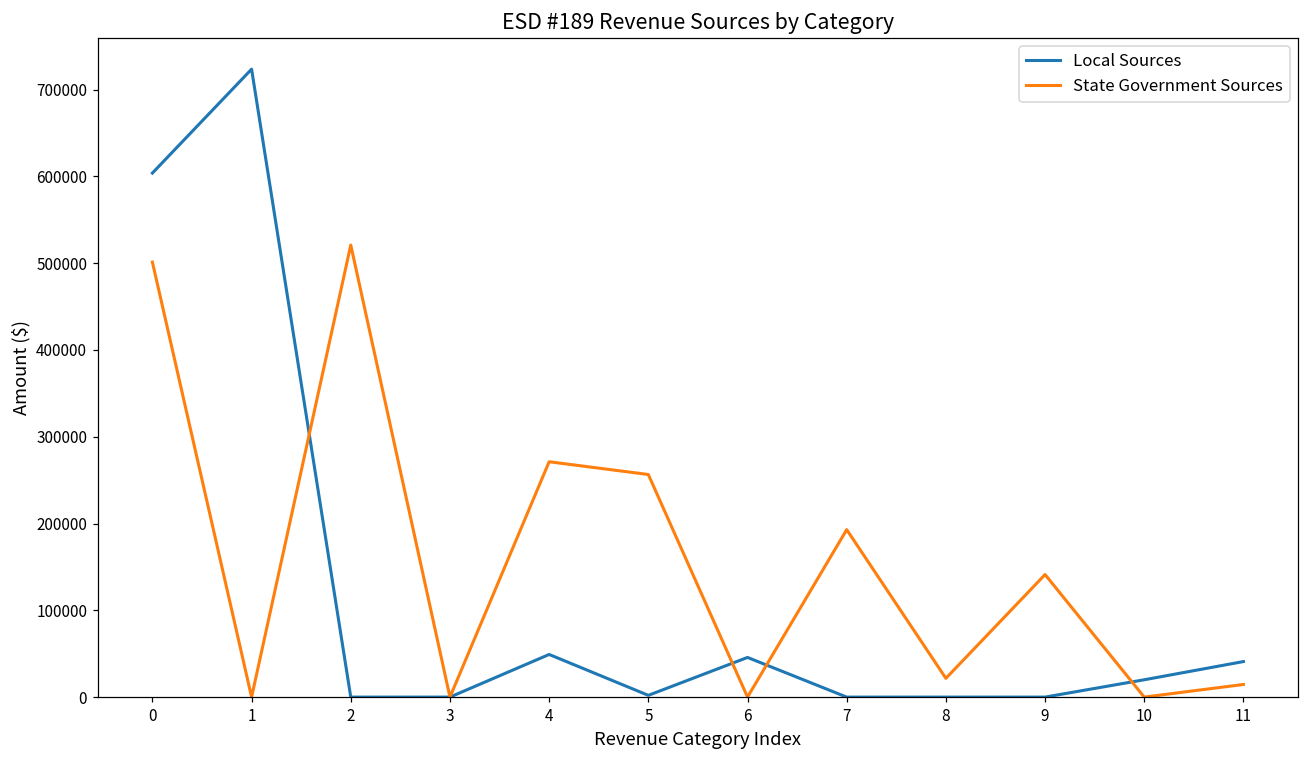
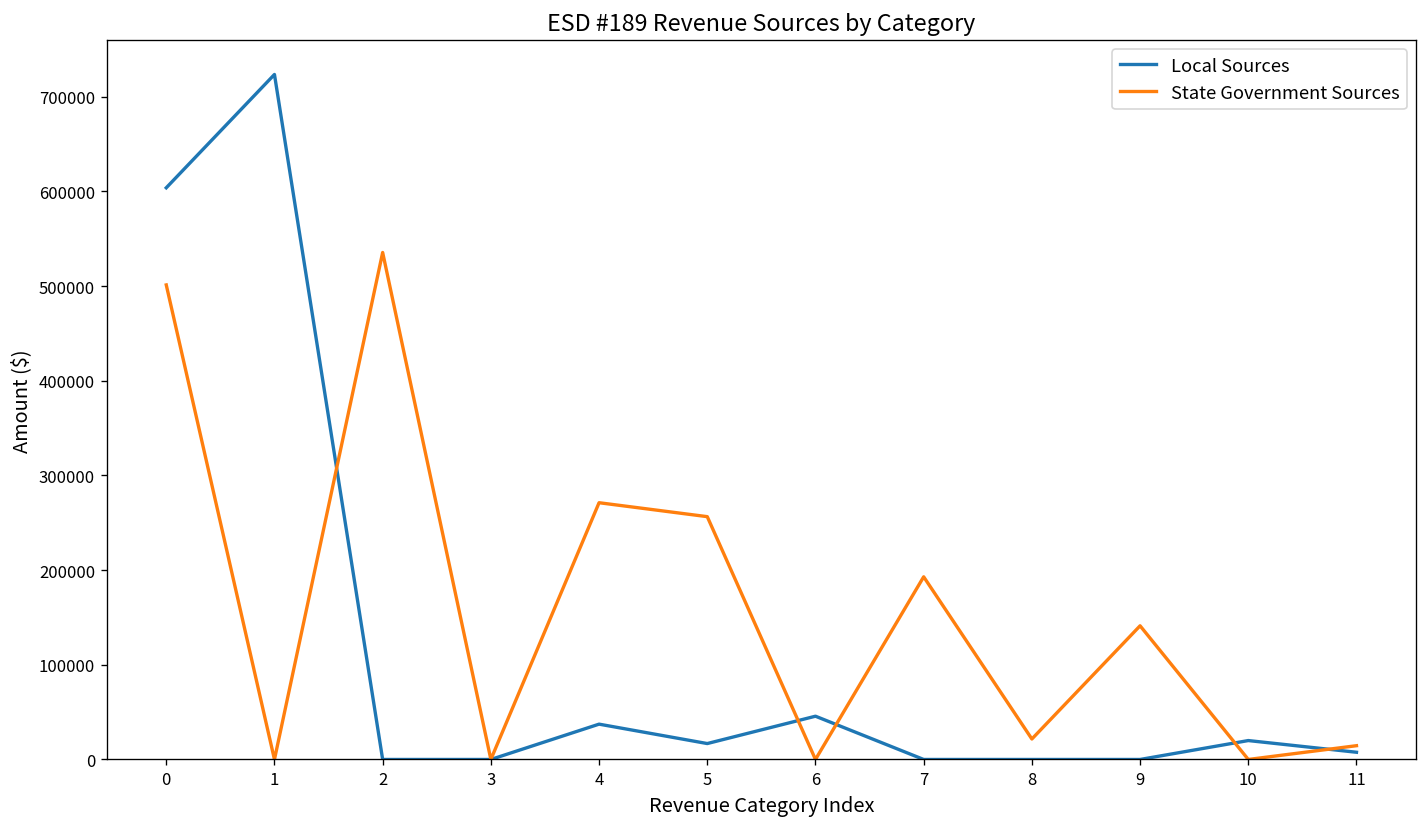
State Government Sources, 2: 520000 -> 540000
Local Sources, 4: 50000 -> 40000
Local Sources, 5: 0 -> 20000
Local Sources, 11: 40000 -> 10000
